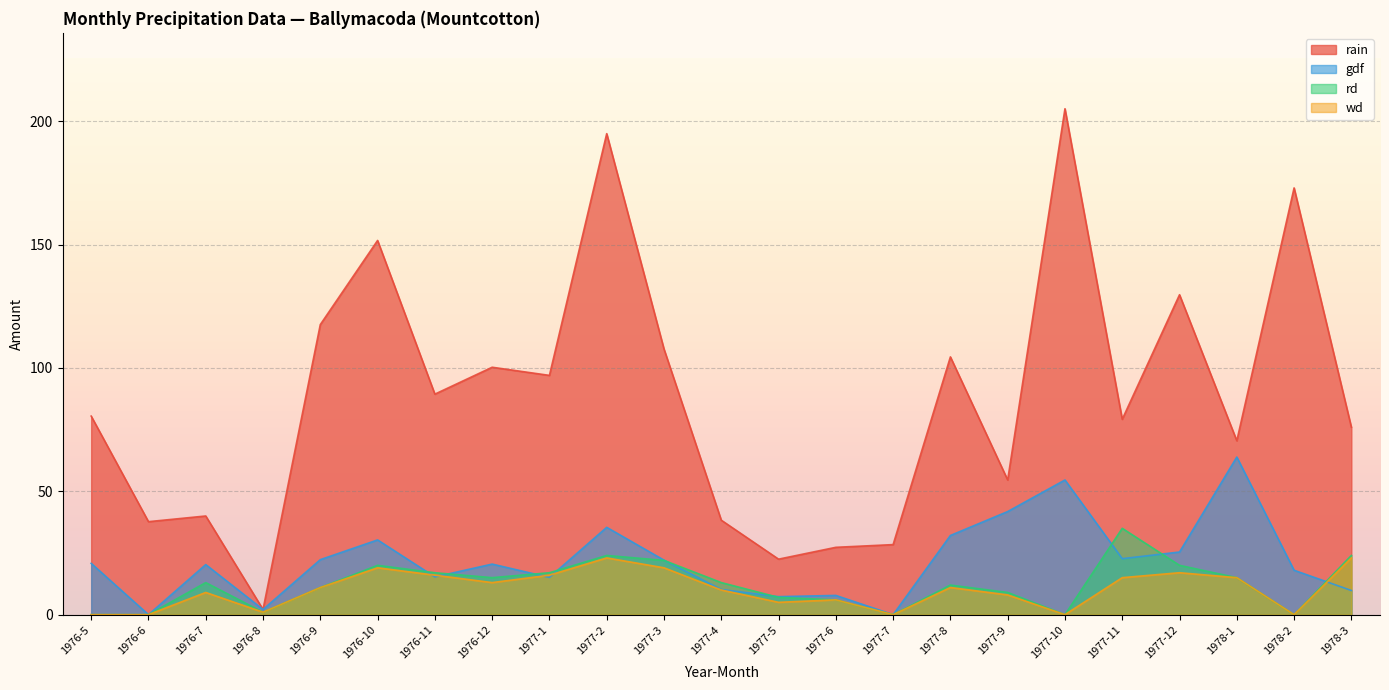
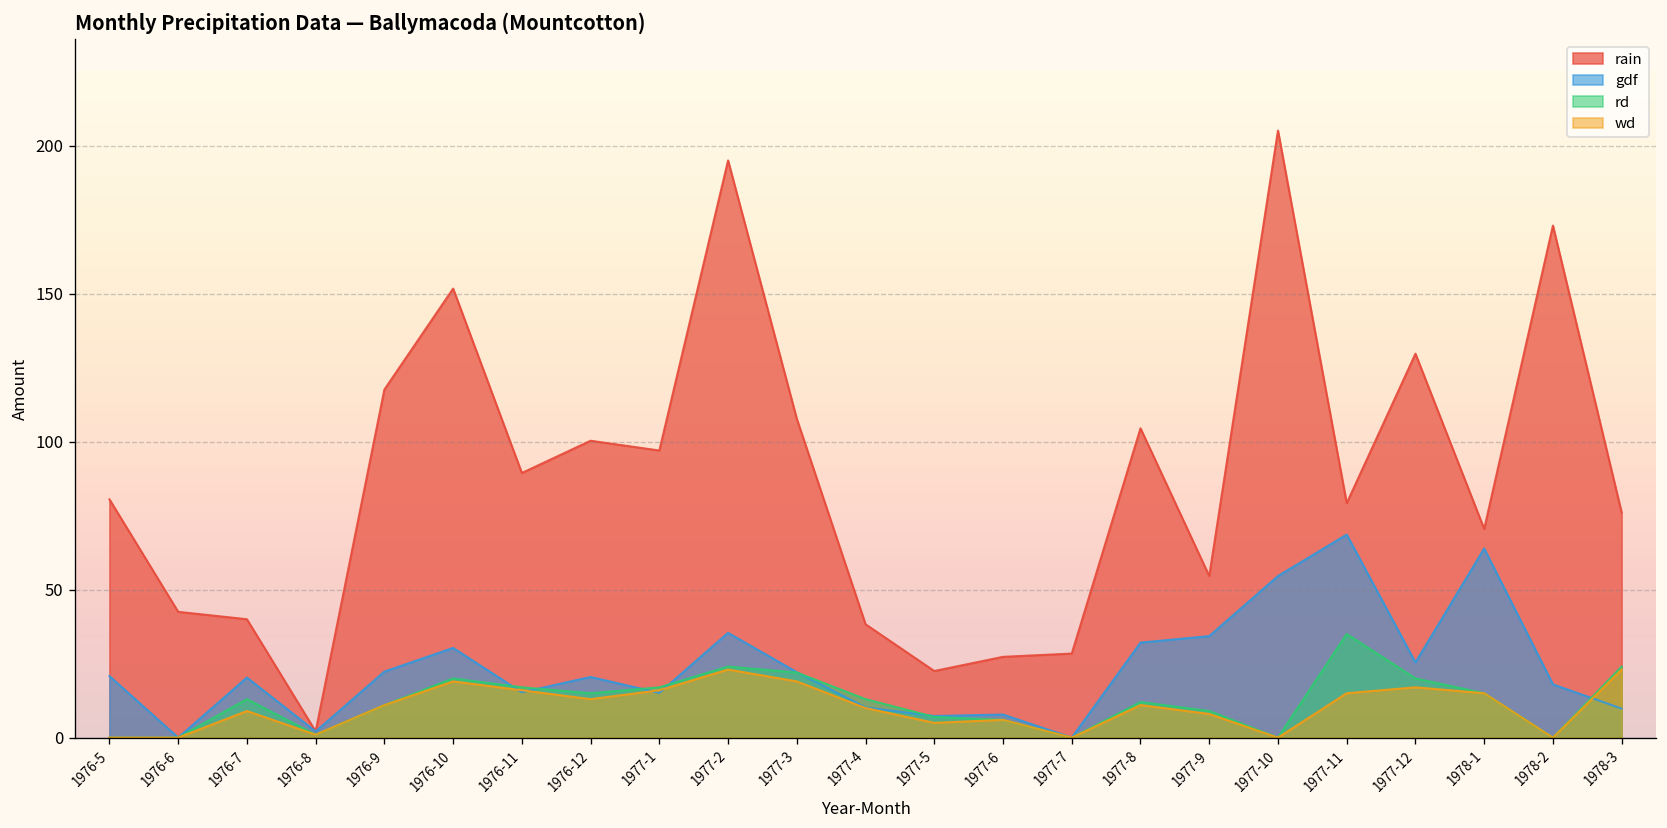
rain, 1976-6: 38 -> 43
gdf, 1977-9: 42 -> 34
gdf, 1977-11: 23 -> 69
